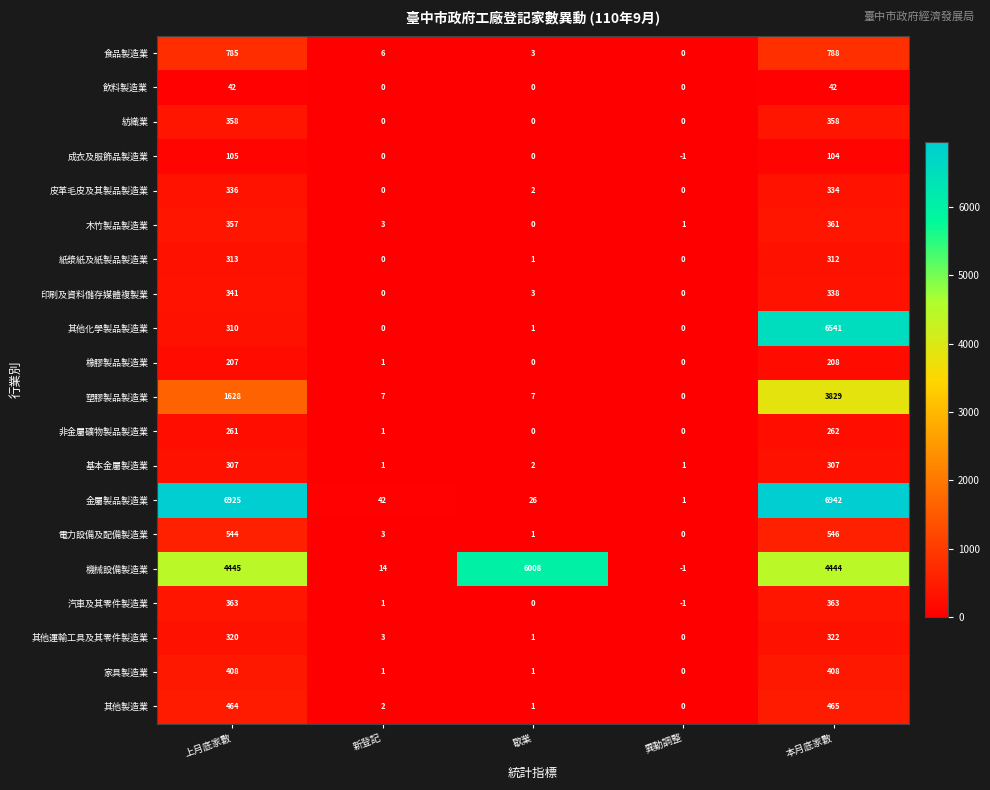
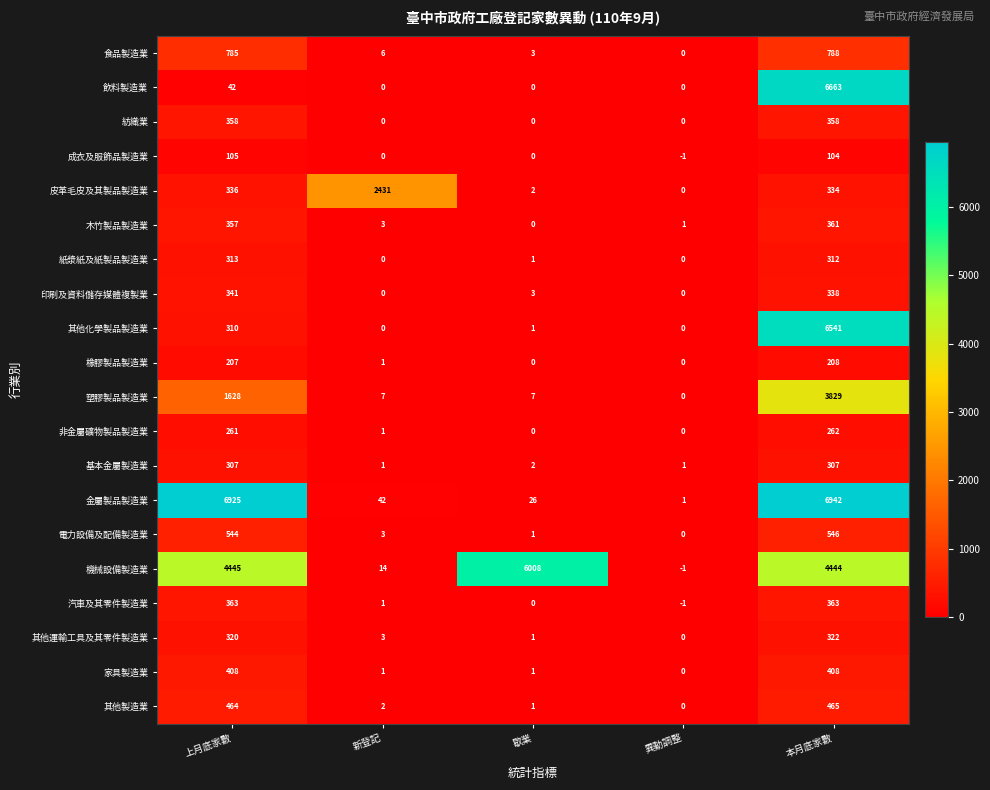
飲料製造業, 本月底家數: 42 -> 6663
皮革毛皮及其製品製造業, 新登記: 0 -> 2431
